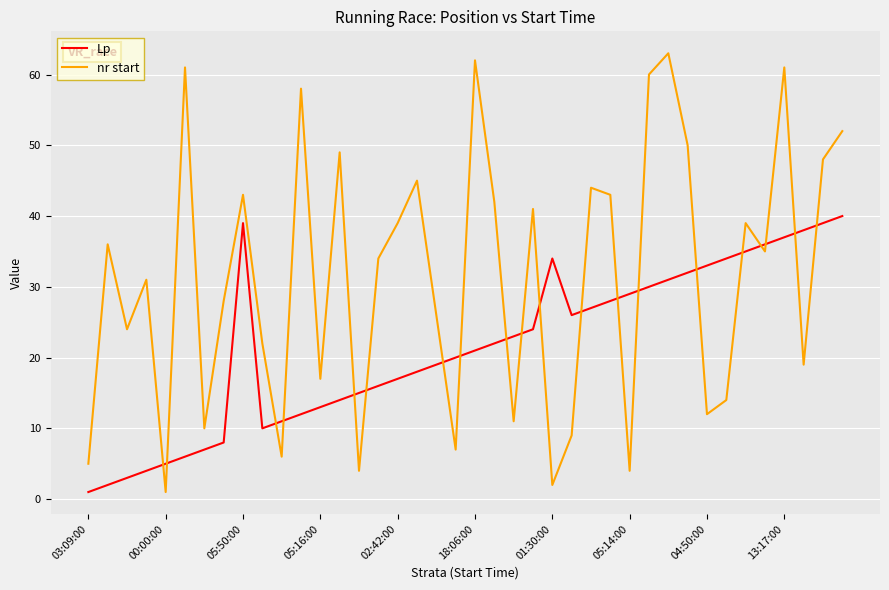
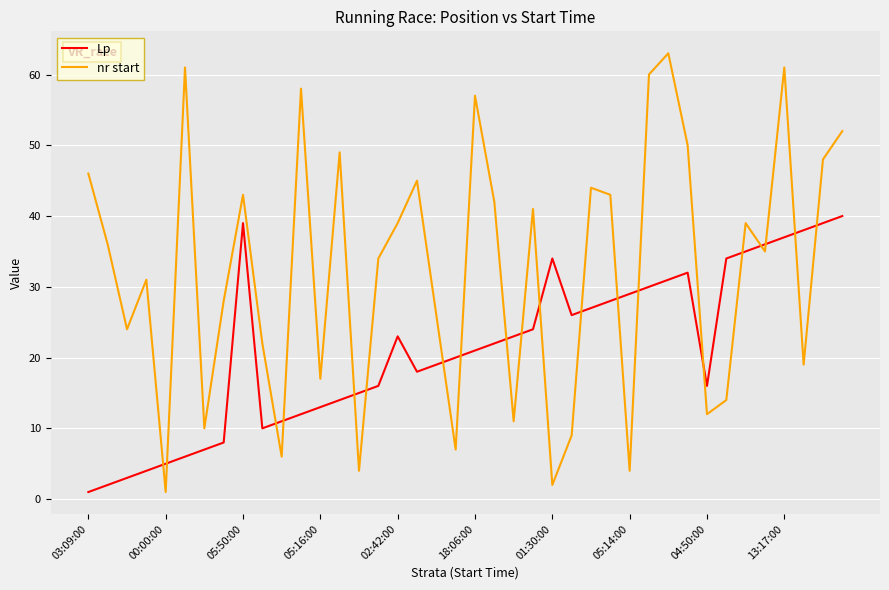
nr start, 03:09:00: 5 -> 46
Lp, 02:42:00: 17 -> 23
nr start, 18:06:00: 62 -> 57
Lp, 04:50:00: 33 -> 16
